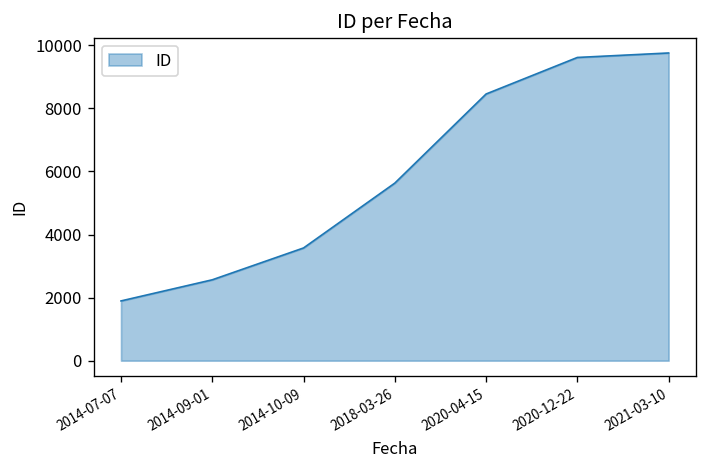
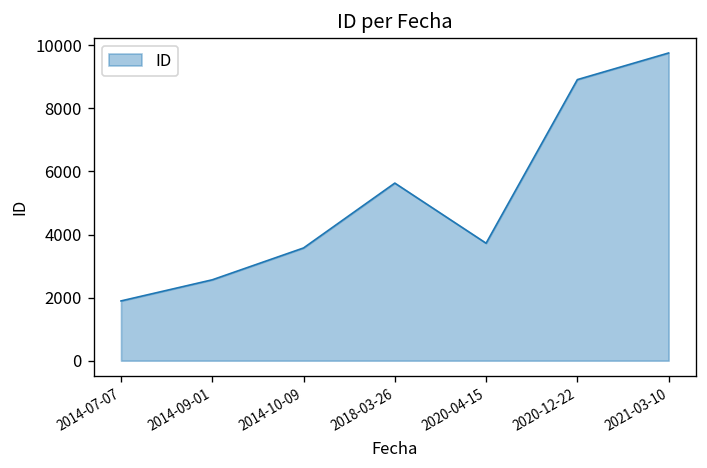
2020-04-15: 8500 -> 3700
2020-12-22: 9600 -> 8900
